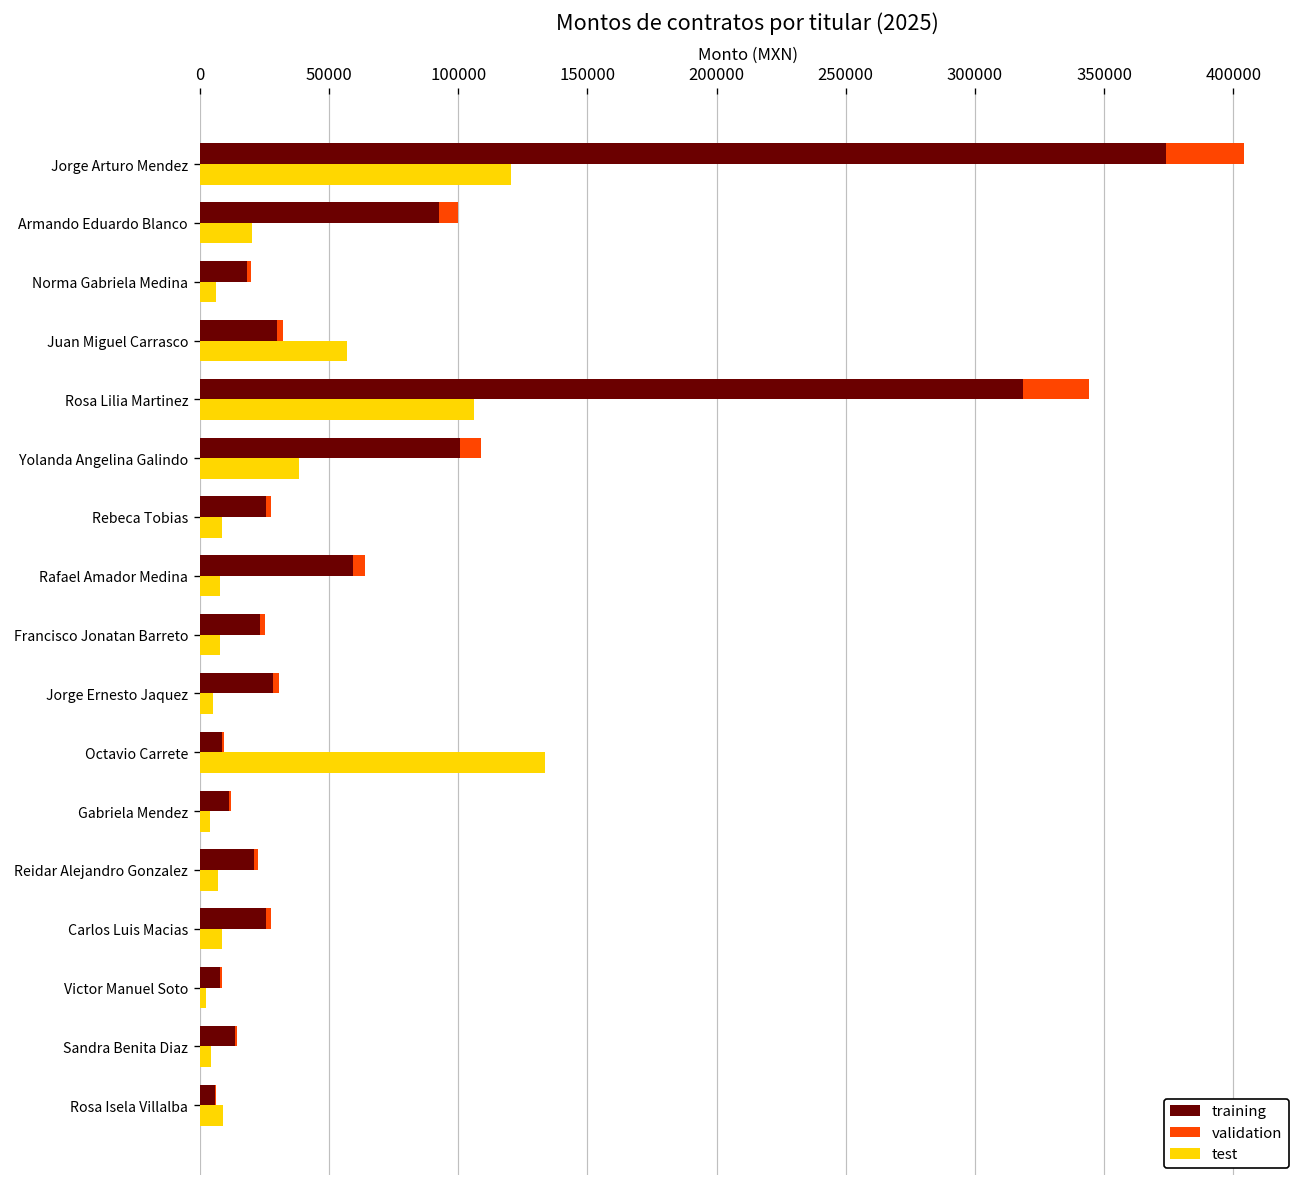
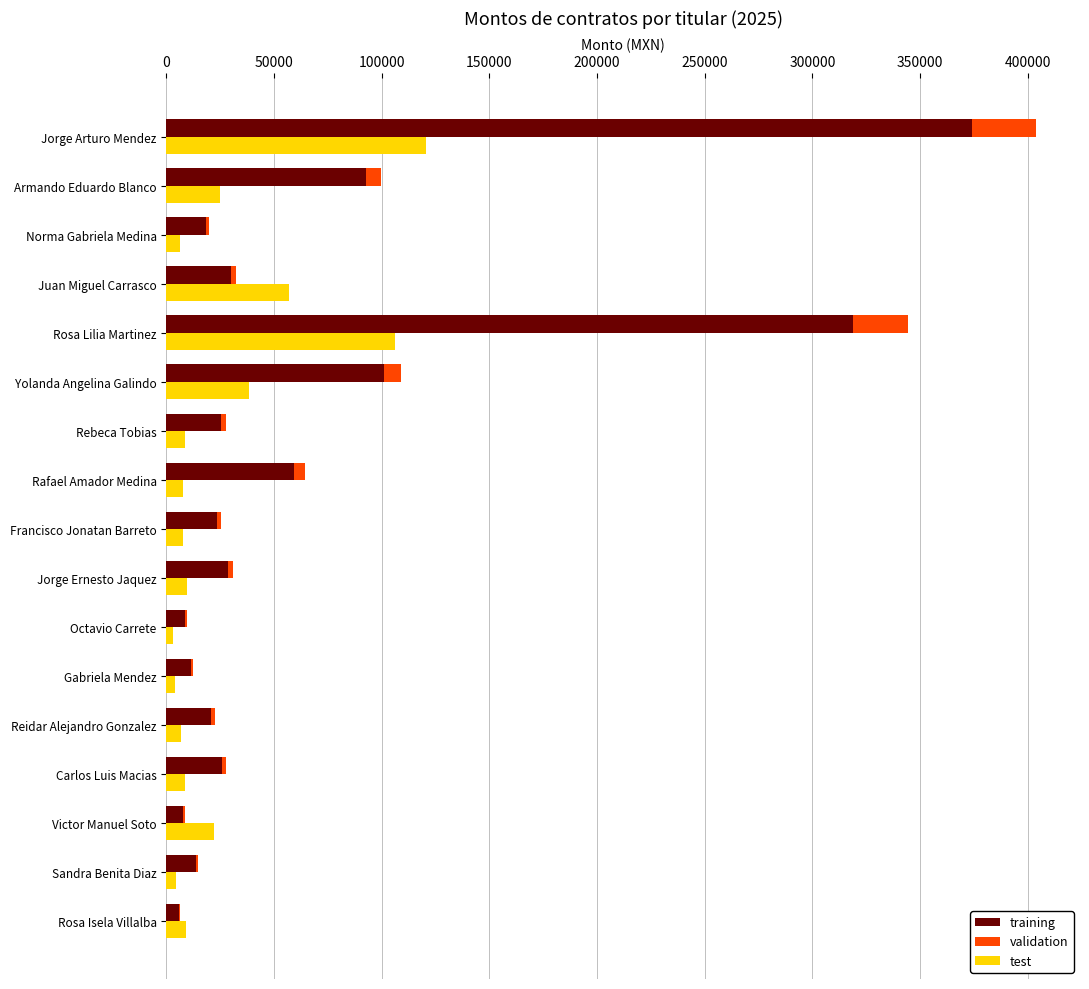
test, Armando Eduardo Blanco: 20000 -> 25000
test, Jorge Ernesto Jaquez: 5000 -> 9000
test, Octavio Carrete: 134000 -> 3000
test, Victor Manuel Soto: 3000 -> 22000
